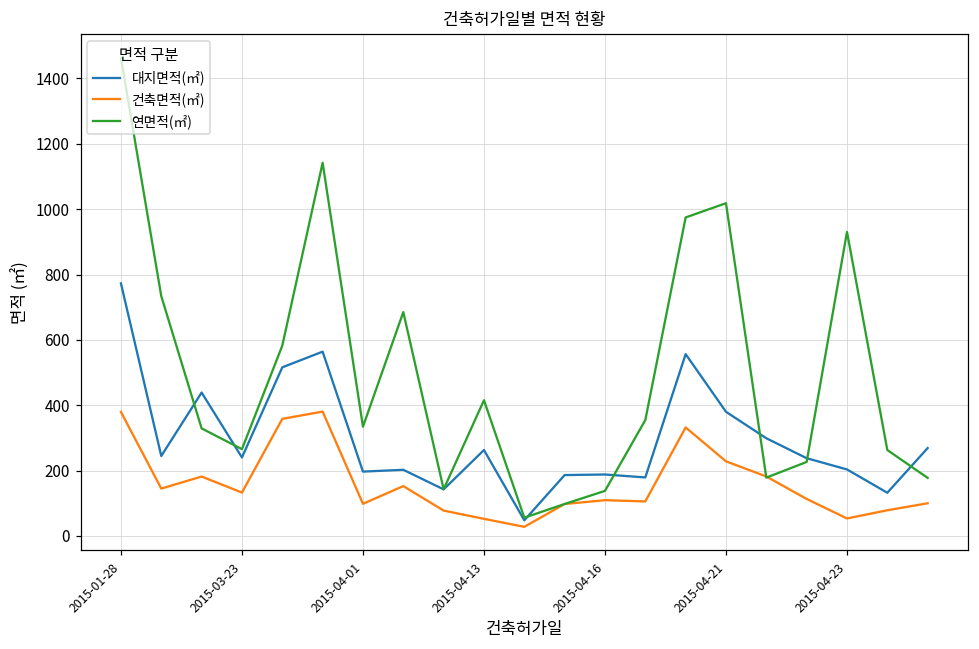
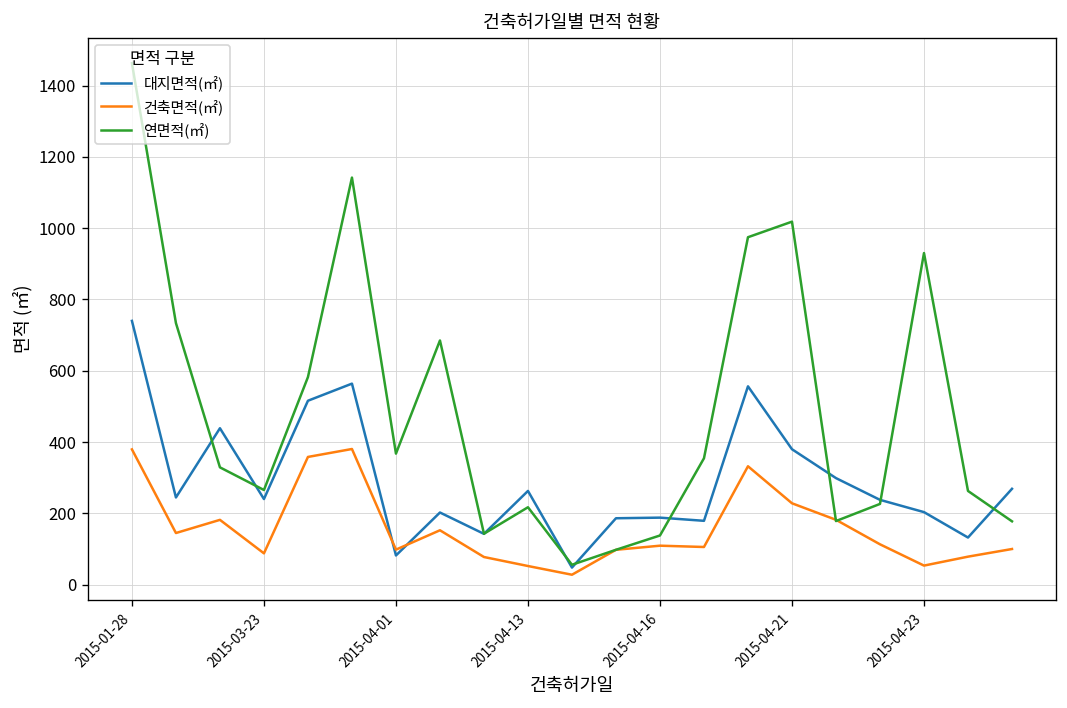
대지면적(㎡), 2015-01-28: 770 -> 740
건축면적(㎡), 2015-03-23: 130 -> 90
대지면적(㎡), 2015-04-01: 200 -> 80
연면적(㎡), 2015-04-01: 330 -> 370
연면적(㎡), 2015-04-13: 420 -> 220
